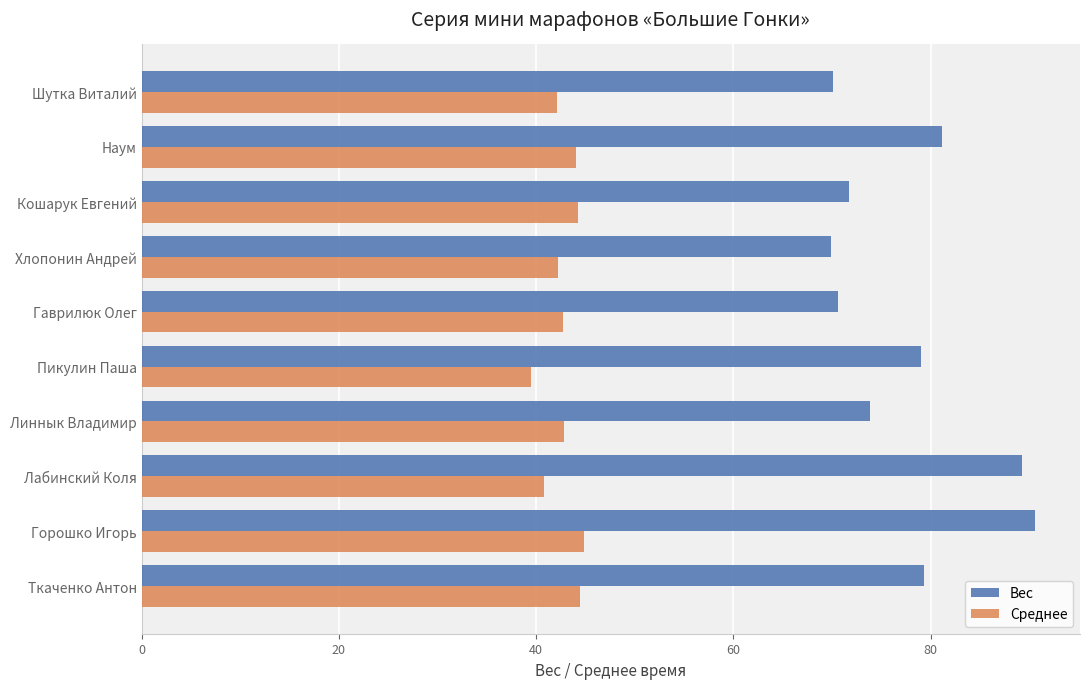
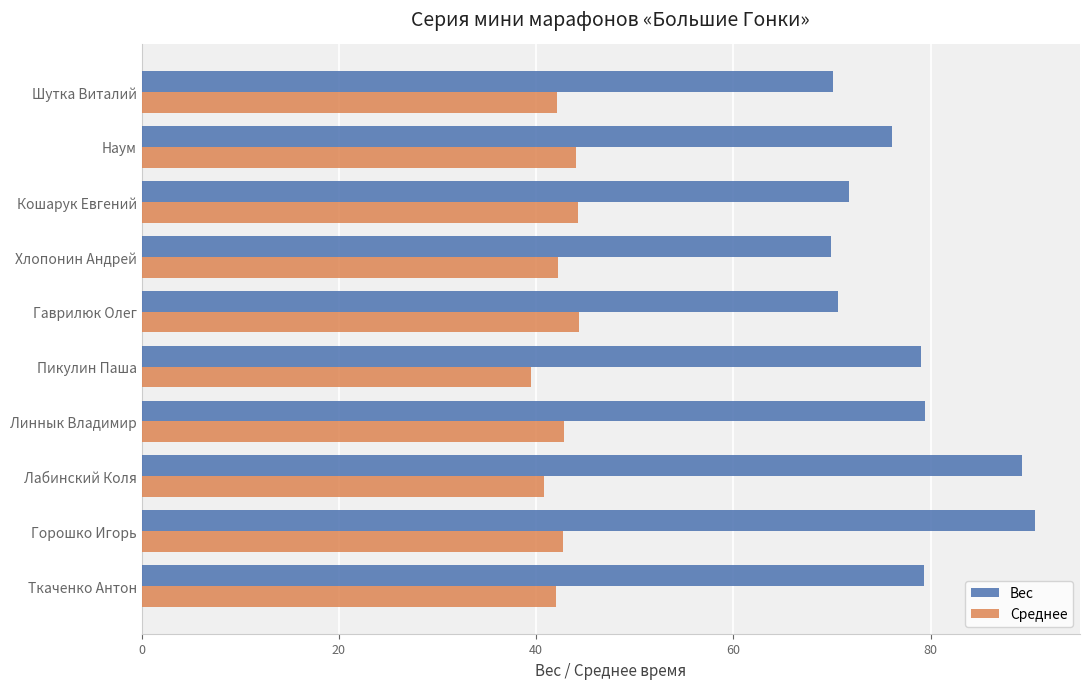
Вес, Наум: 81 -> 76
Среднее, Гаврилюк Олег: 43 -> 44
Вес, Линнык Владимир: 74 -> 79
Среднее, Горошко Игорь: 45 -> 43
Среднее, Ткаченко Антон: 44 -> 42
